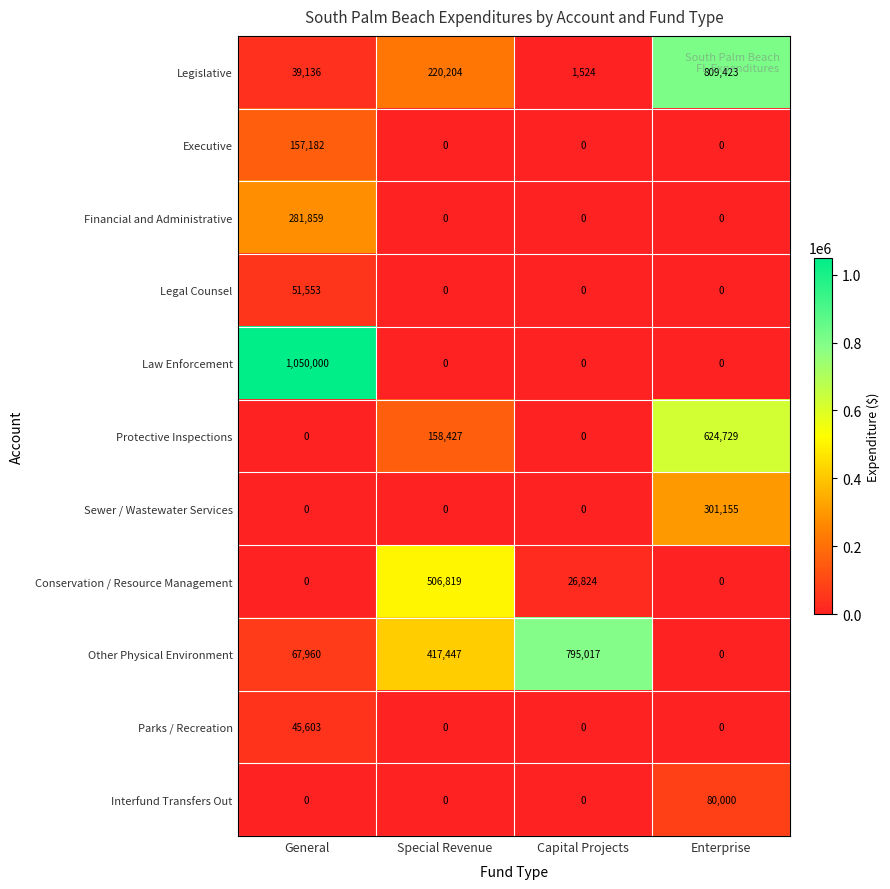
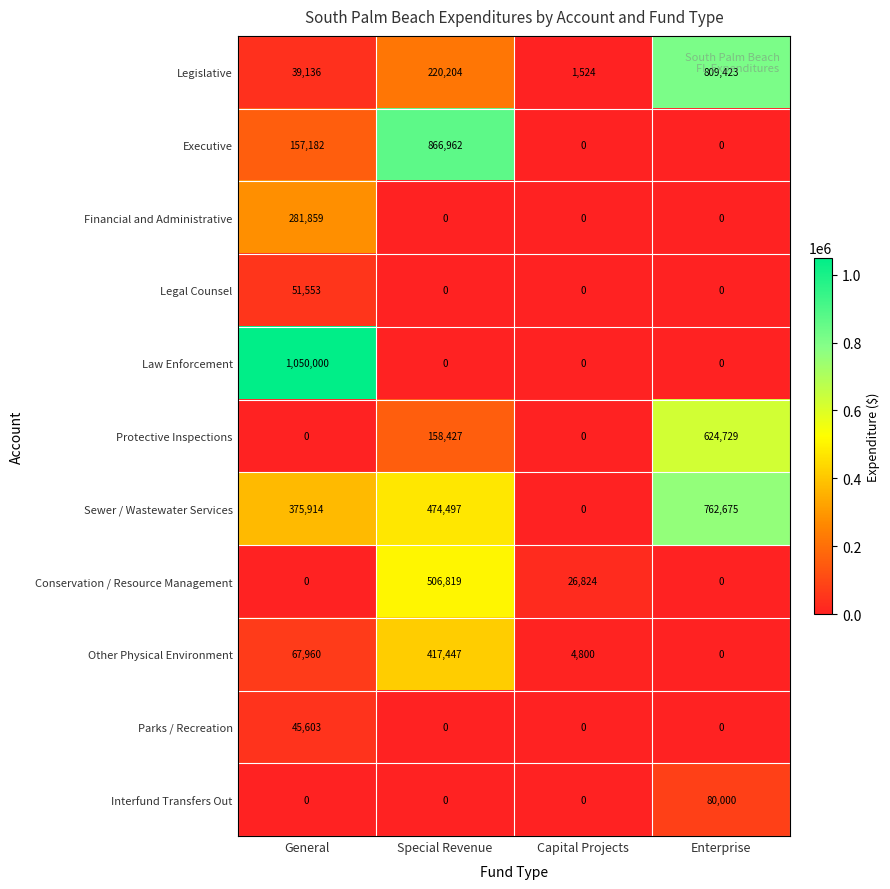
Executive, Special Revenue: 0 -> 866,962
Sewer / Wastewater Services, General: 0 -> 375,914
Sewer / Wastewater Services, Special Revenue: 0 -> 474,497
Sewer / Wastewater Services, Enterprise: 301,155 -> 762,675
Other Physical Environment, Capital Projects: 795,017 -> 4,800
